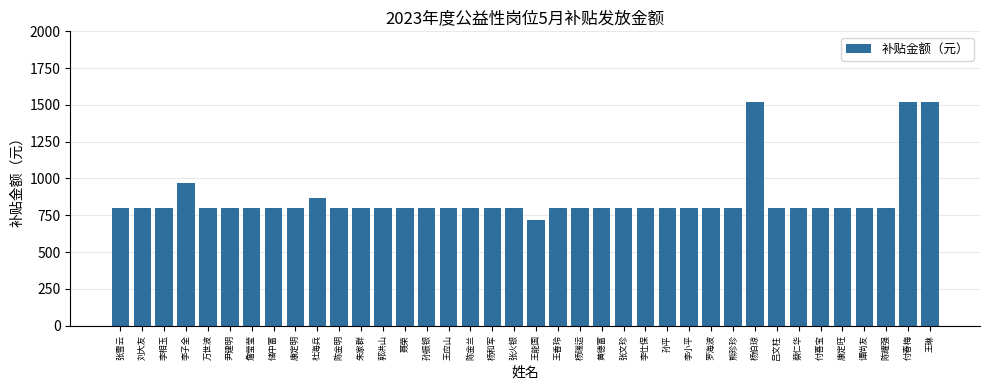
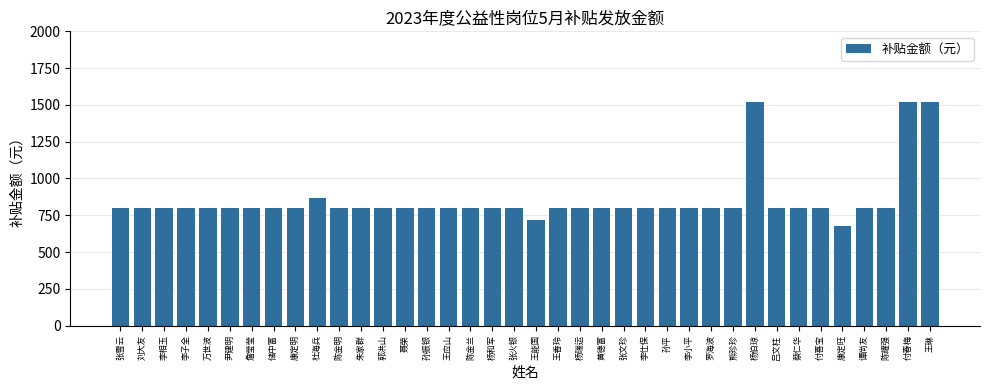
李子全: 970 -> 800
康定旺: 800 -> 680
